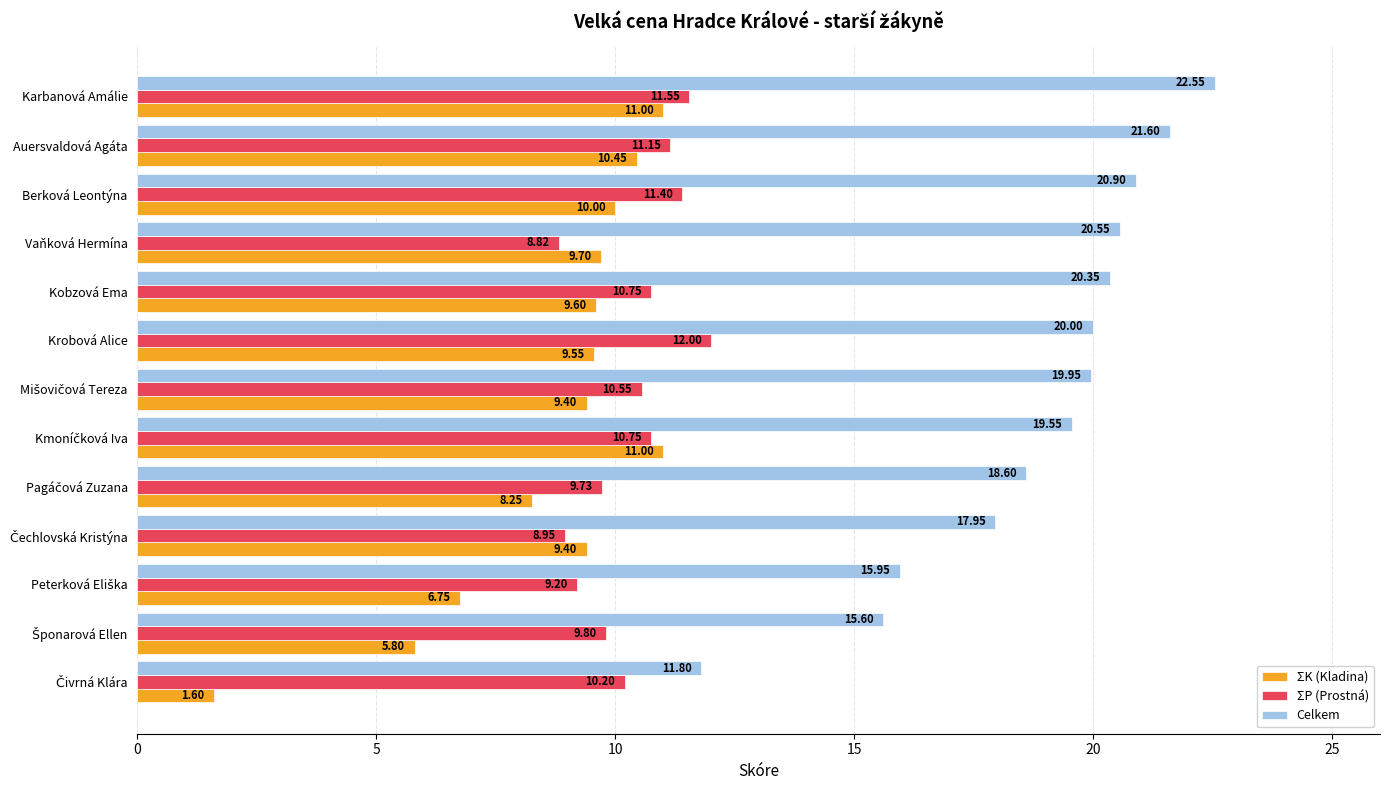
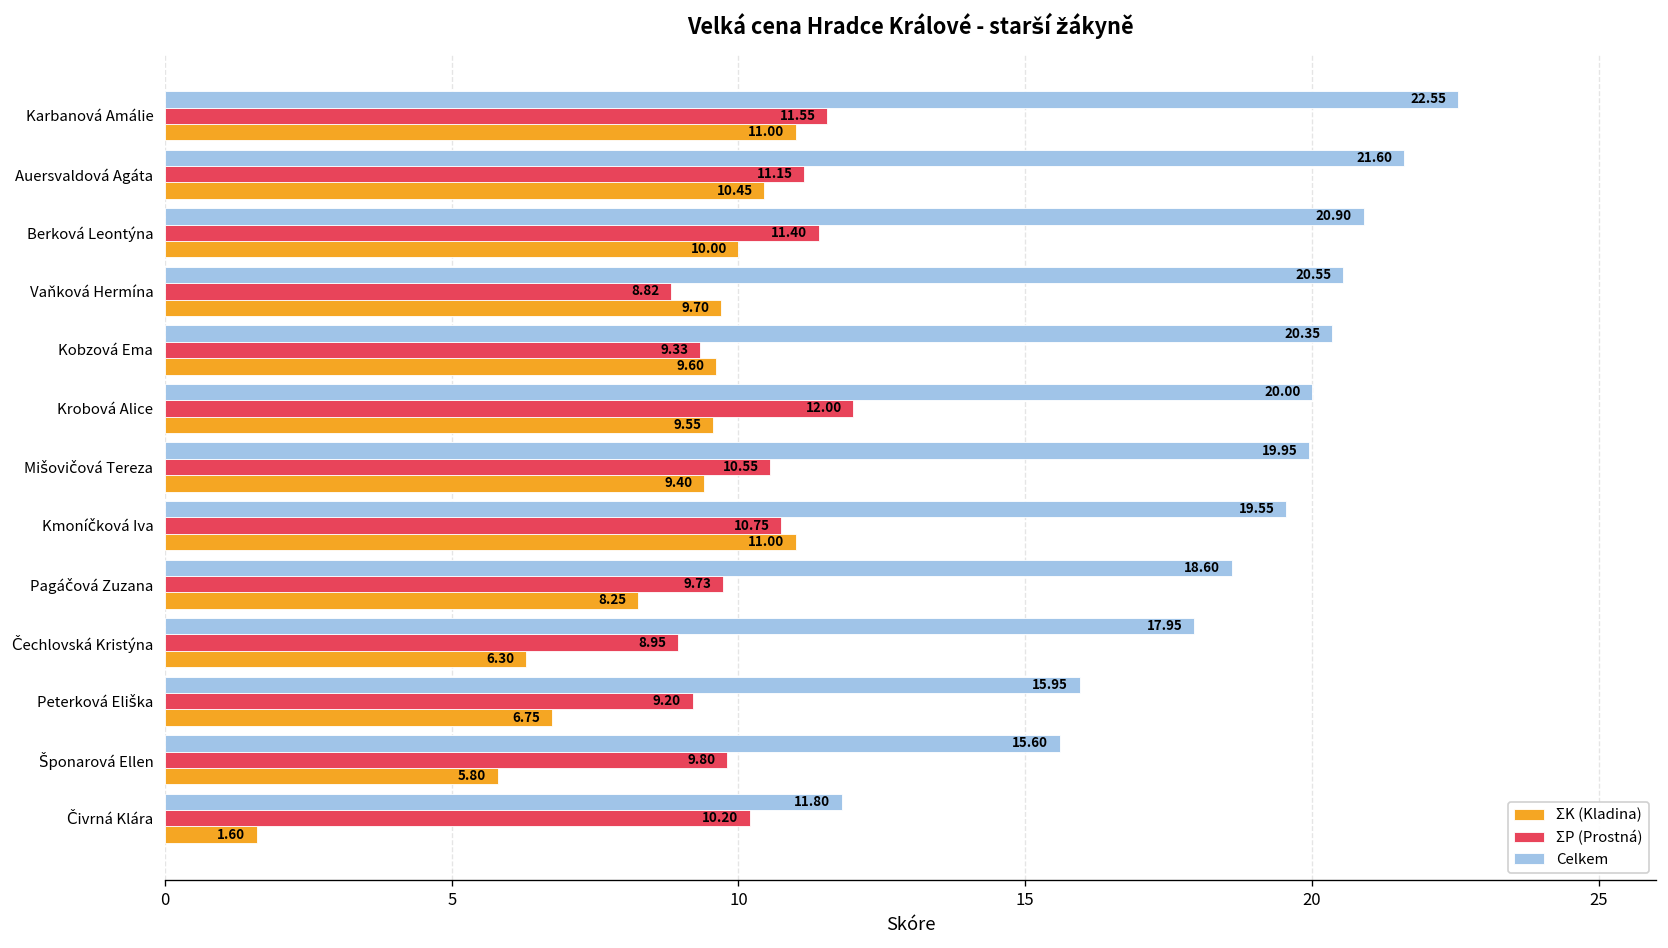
ΣP (Prostná), Kobzová Ema: 10.75 -> 9.33
ΣK (Kladina), Čechlovská Kristýna: 9.40 -> 6.30
